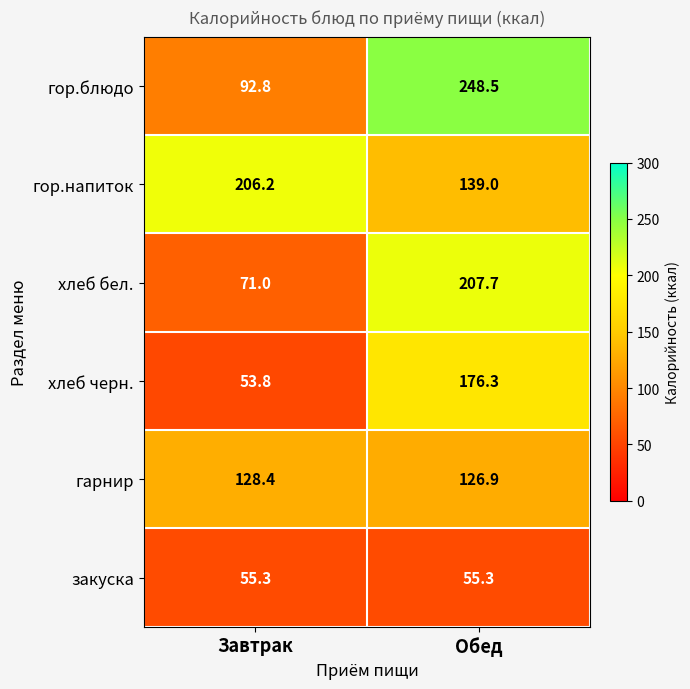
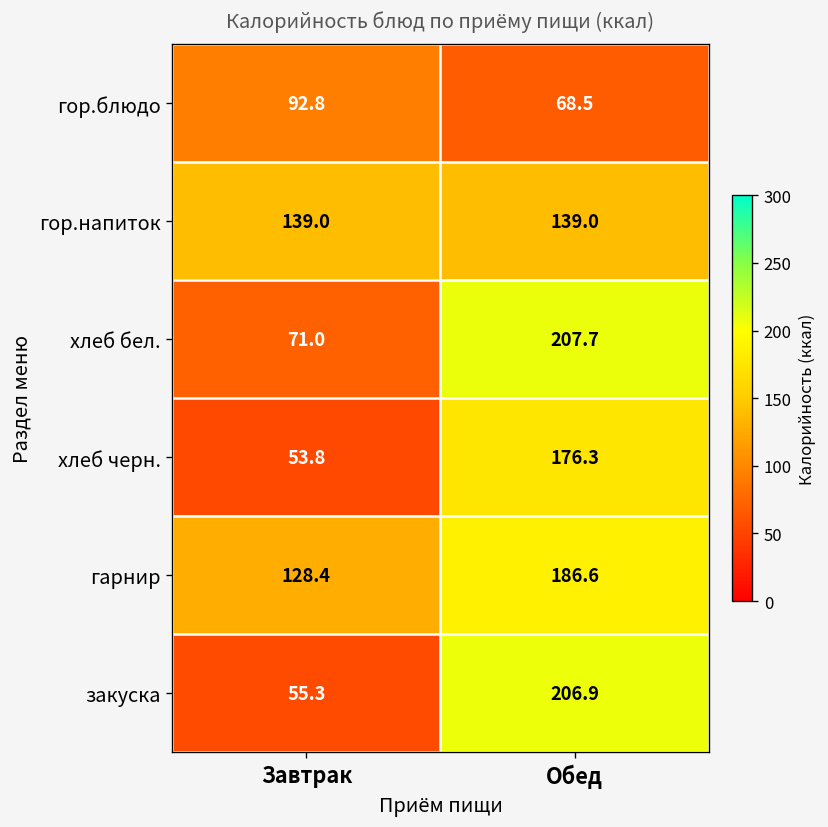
гор.блюдо, Обед: 248.5 -> 68.5
гор.напиток, Завтрак: 206.2 -> 139.0
гарнир, Обед: 126.9 -> 186.6
закуска, Обед: 55.3 -> 206.9
